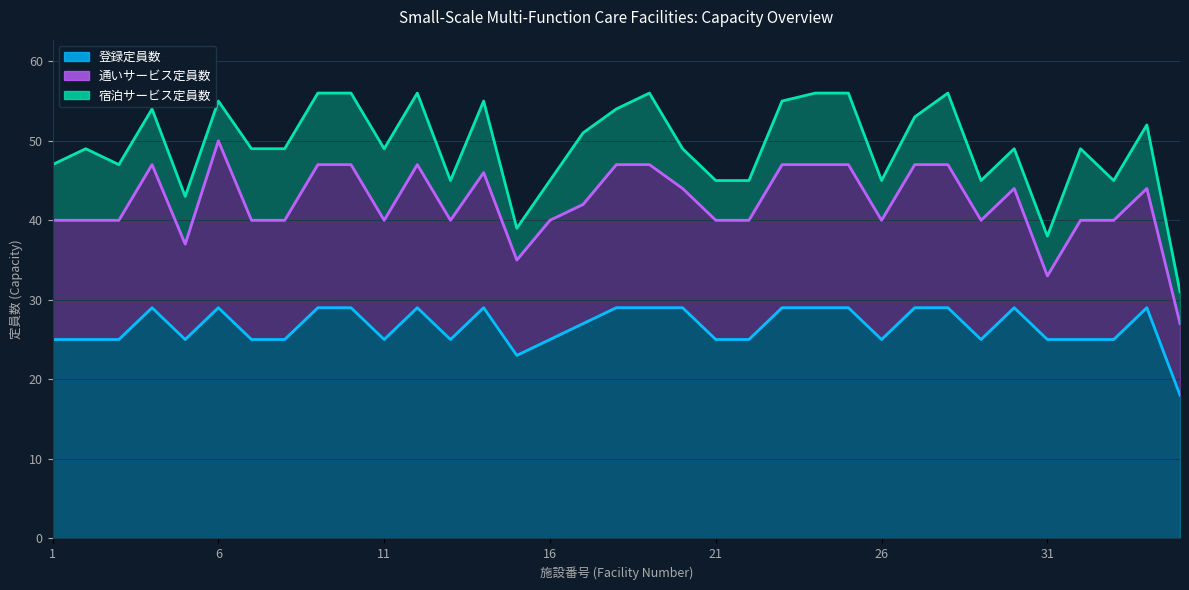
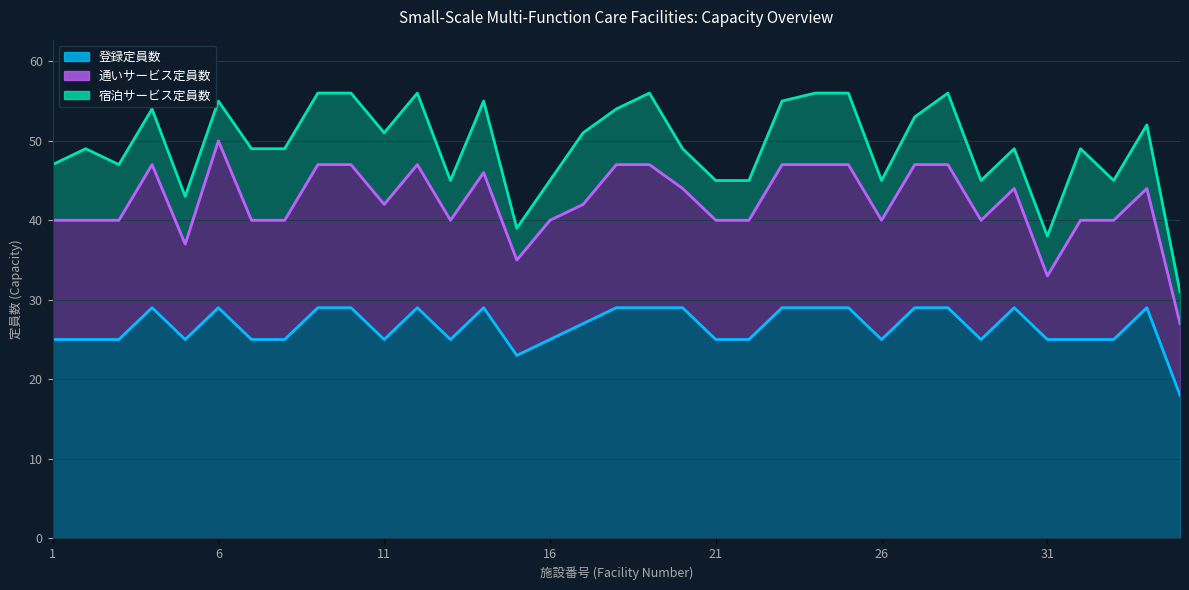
通いサービス定員数, 11: 15 -> 17
